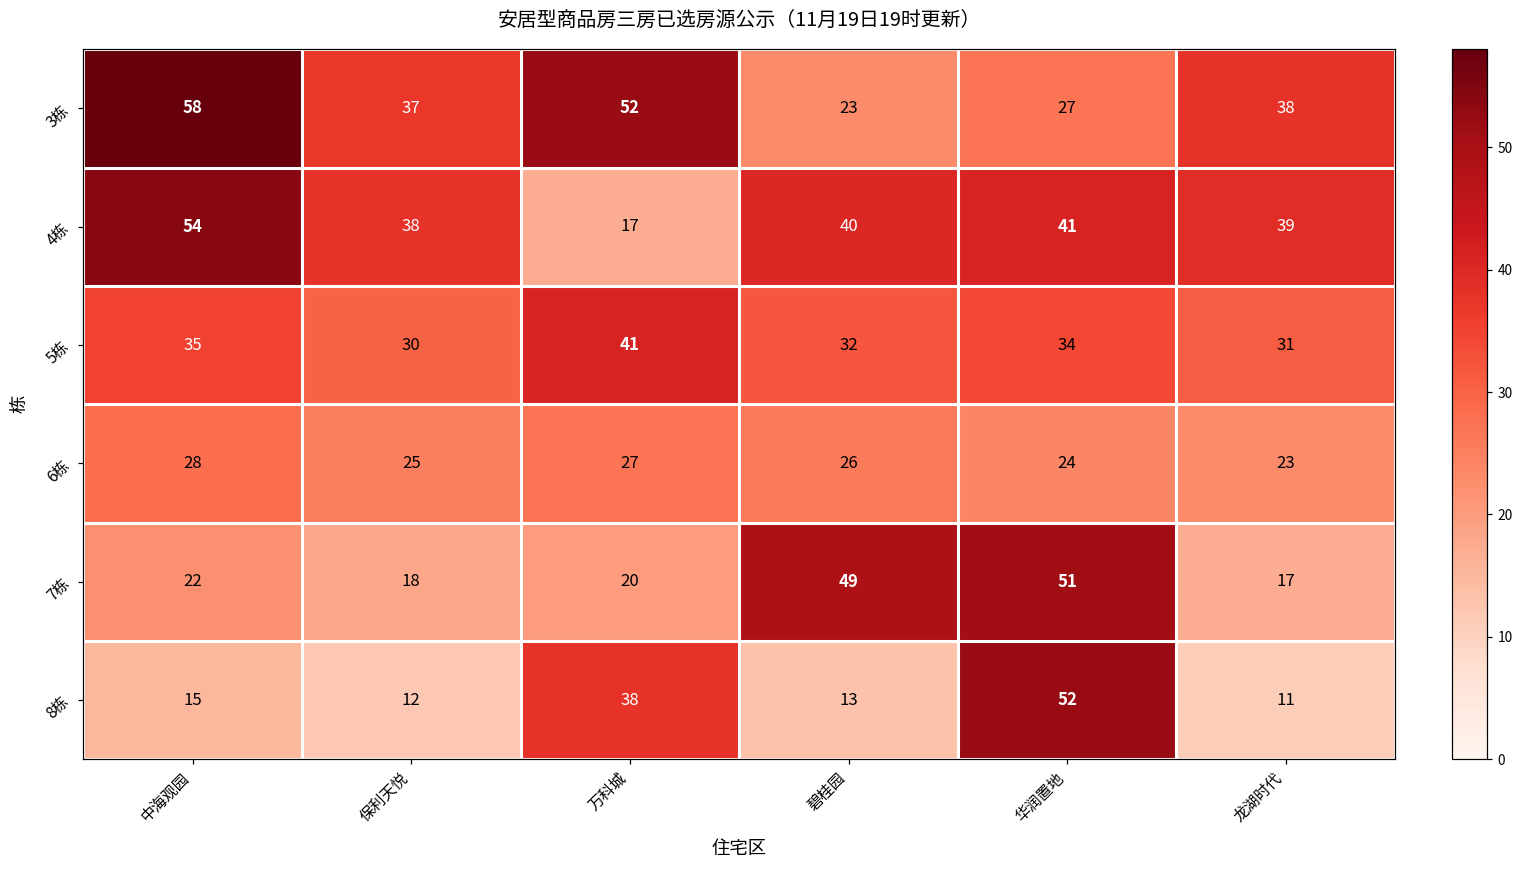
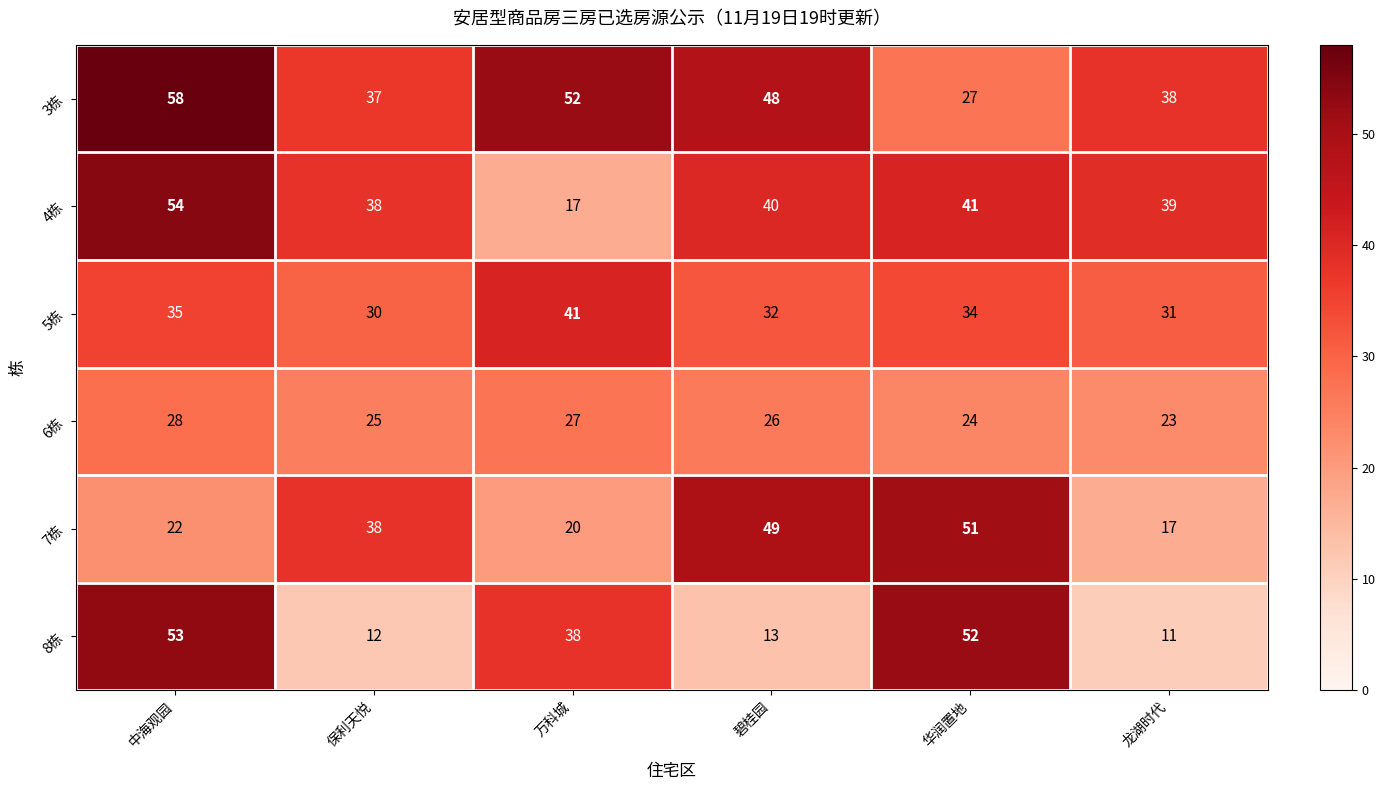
3栋, 碧桂园: 23 -> 48
7栋, 保利天悦: 18 -> 38
8栋, 中海观园: 15 -> 53
